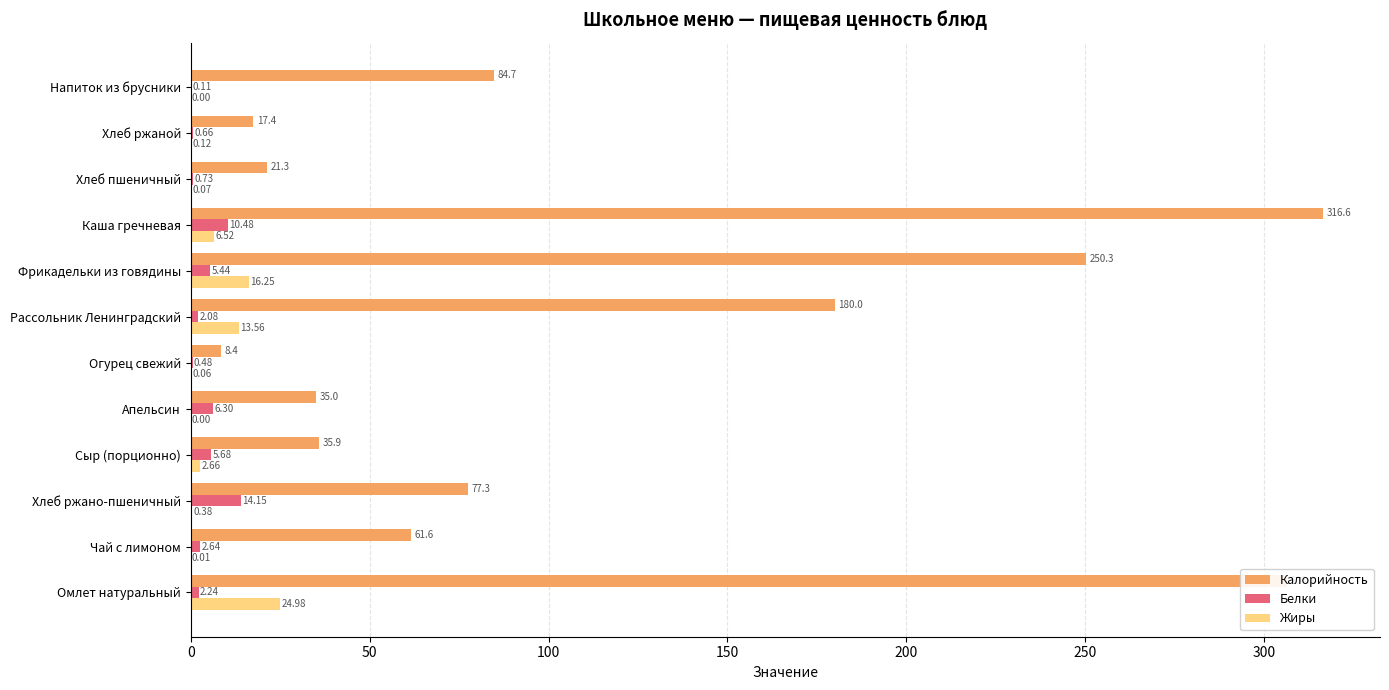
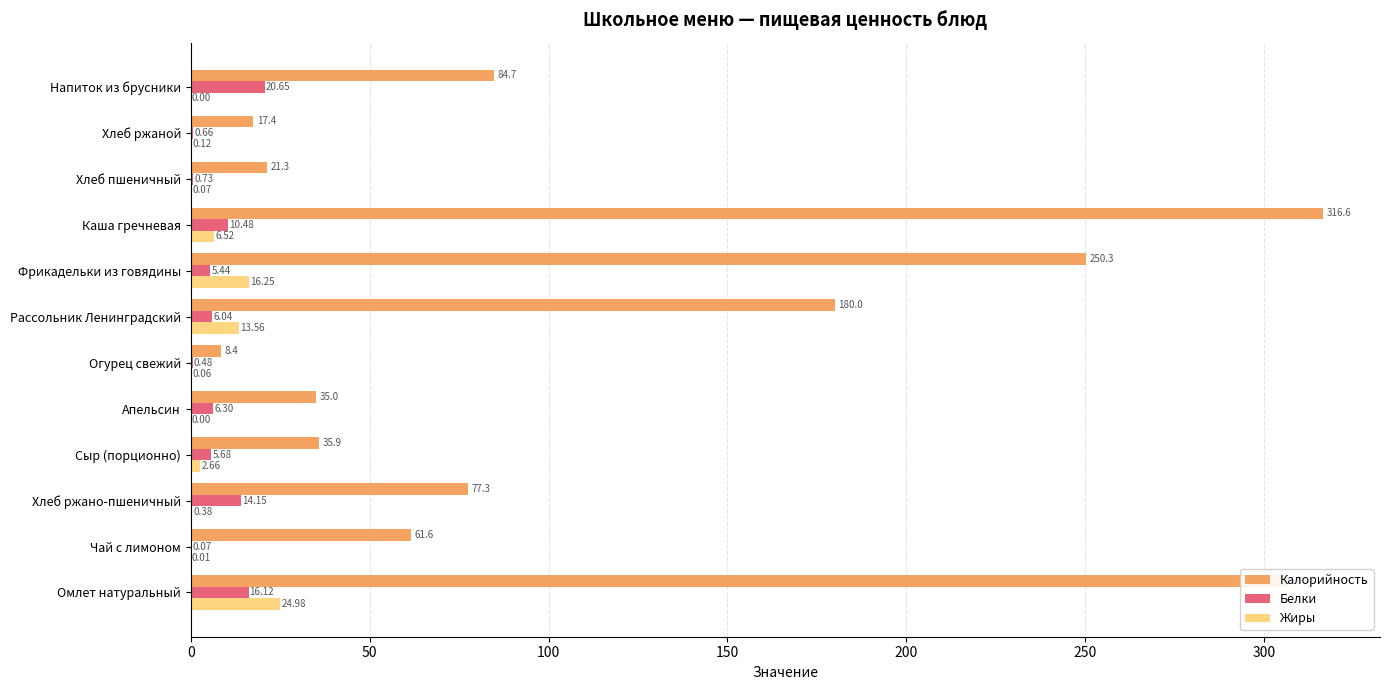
Белки, Напиток из брусники: 0.11 -> 20.65
Белки, Рассольник Ленинградский: 2.08 -> 6.04
Белки, Чай с лимоном: 2.64 -> 0.07
Белки, Омлет натуральный: 2.24 -> 16.12
